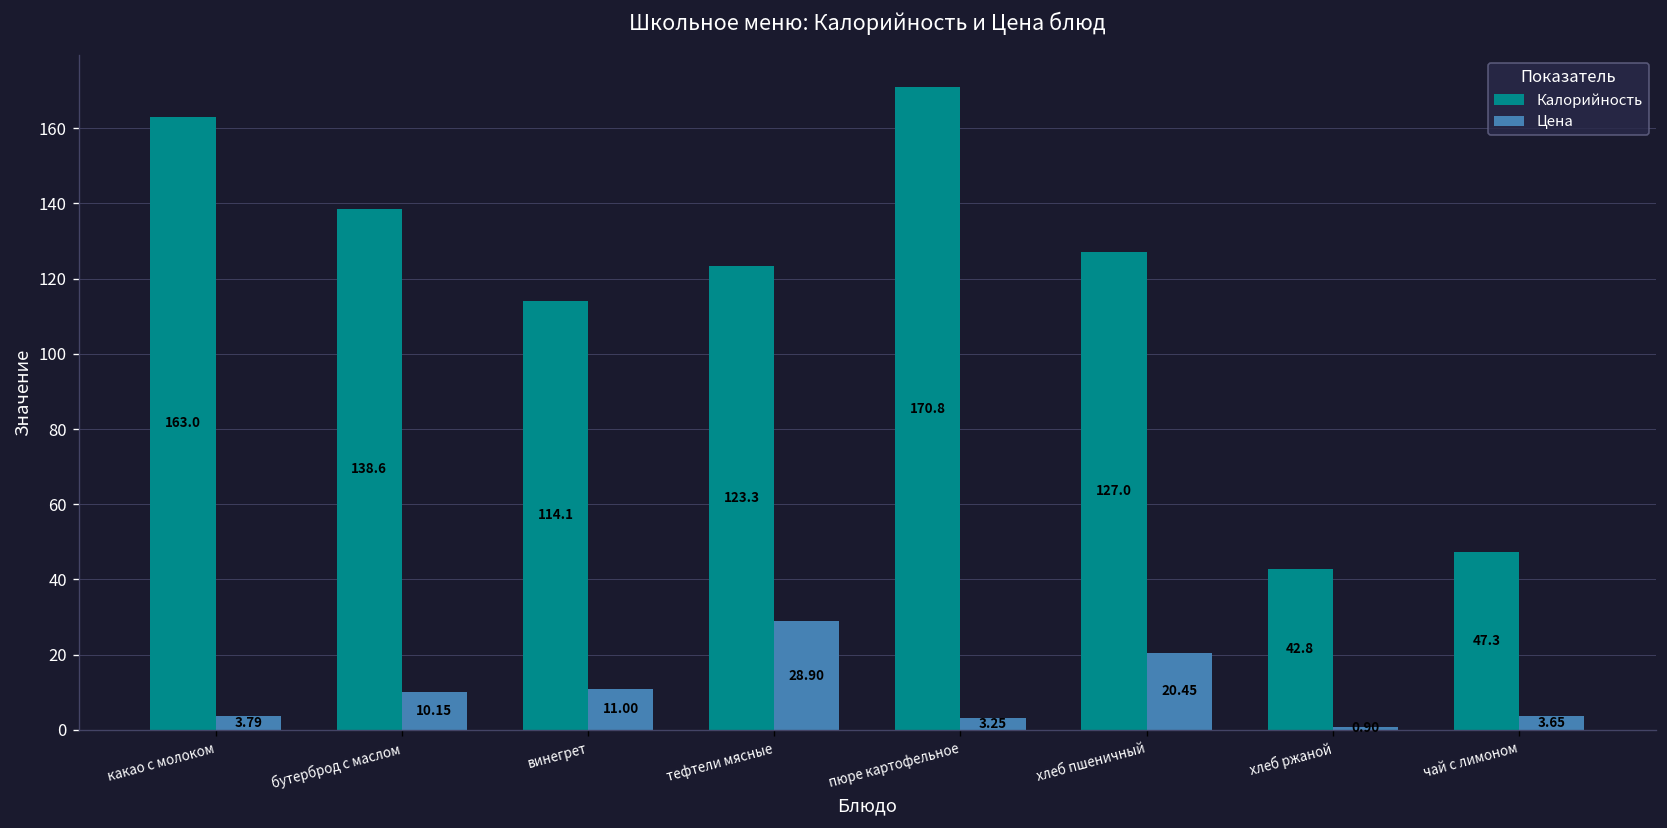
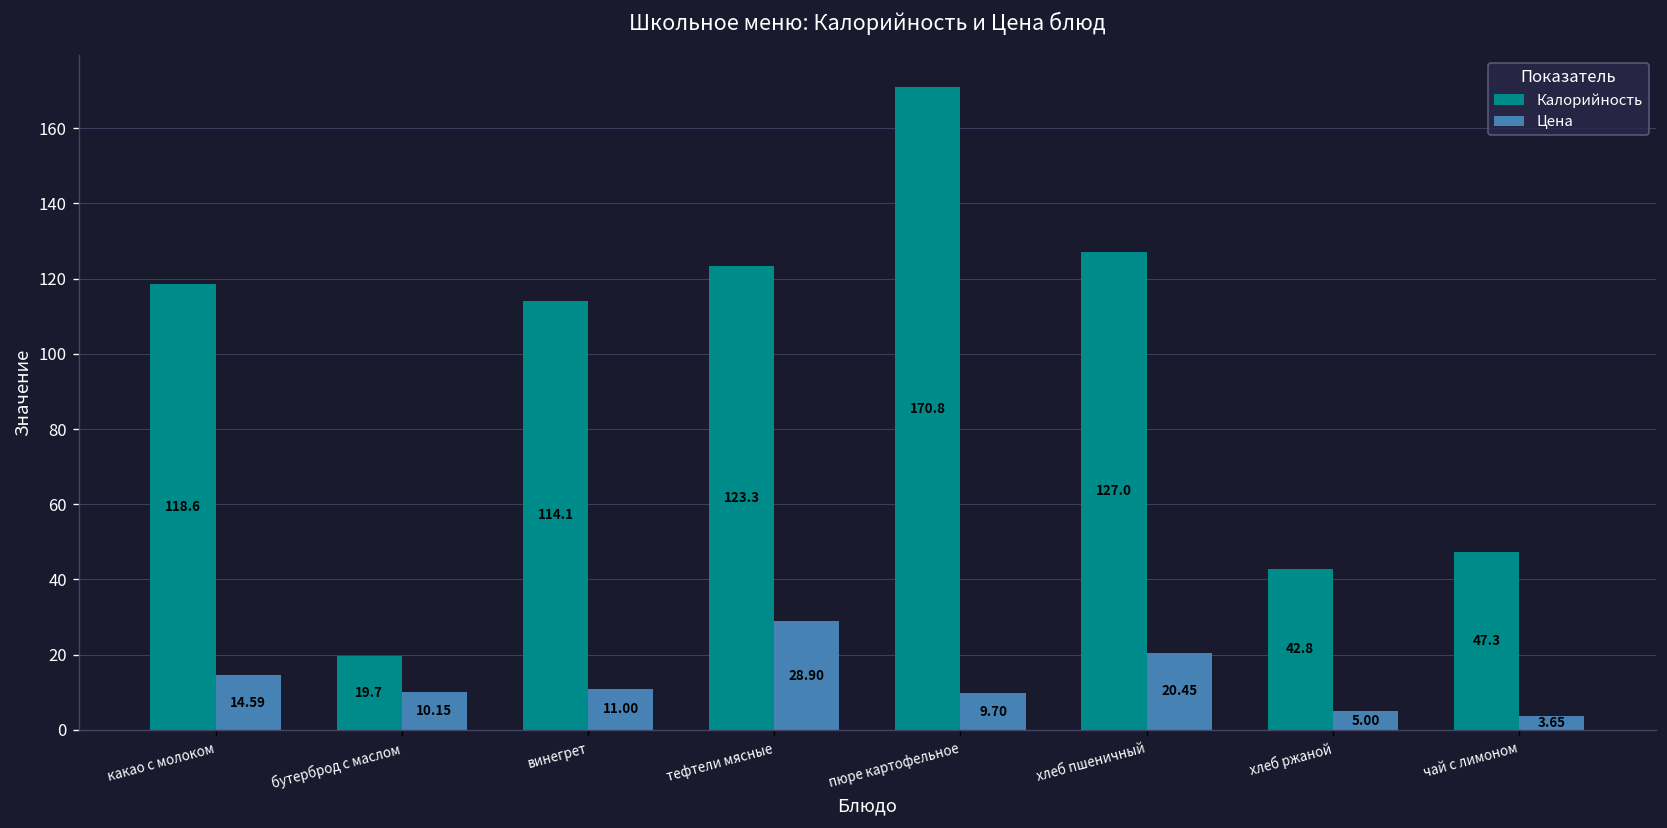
Калорийность, какао с молоком: 163.0 -> 118.6
Цена, какао с молоком: 3.79 -> 14.59
Калорийность, бутерброд с маслом: 138.6 -> 19.7
Цена, пюре картофельное: 3.25 -> 9.70
Цена, хлеб ржаной: 1 -> 5
